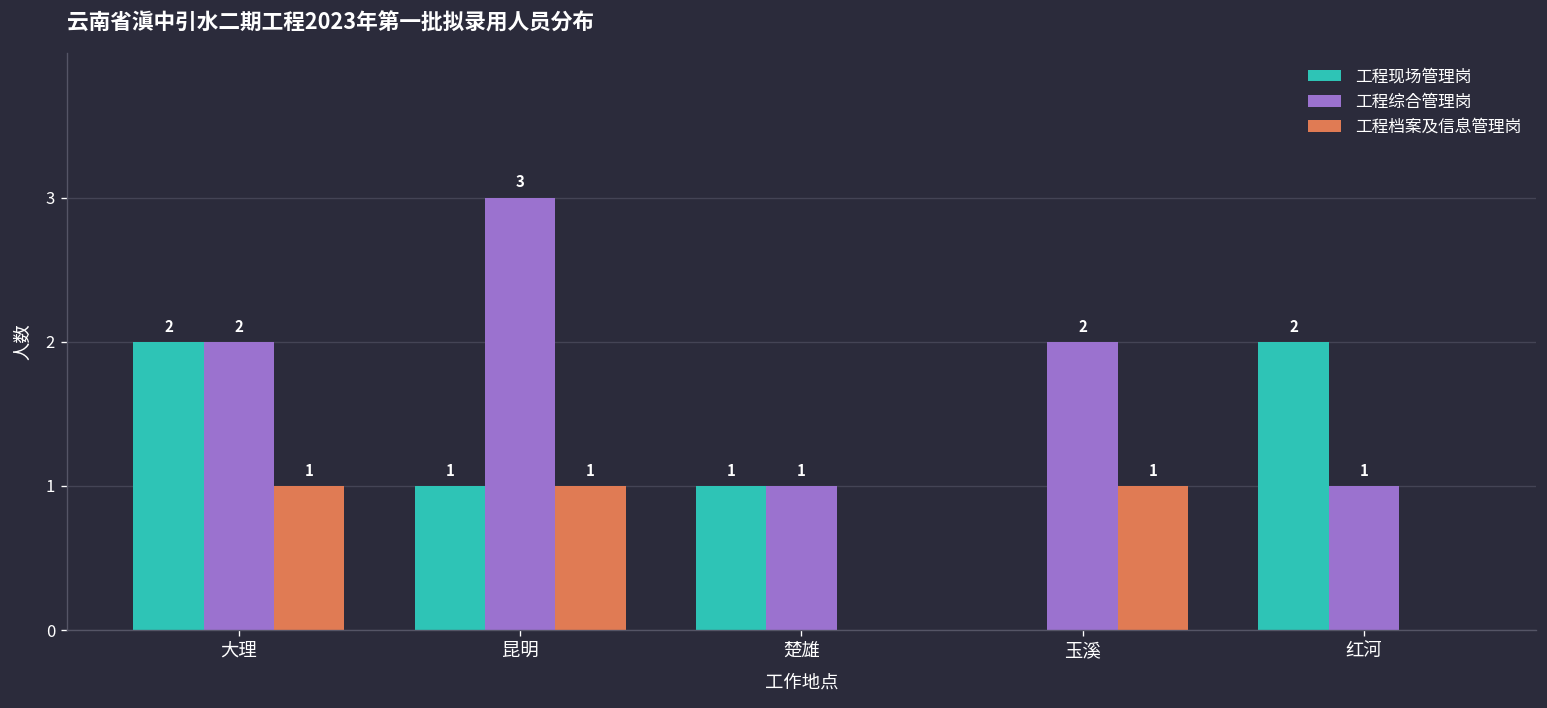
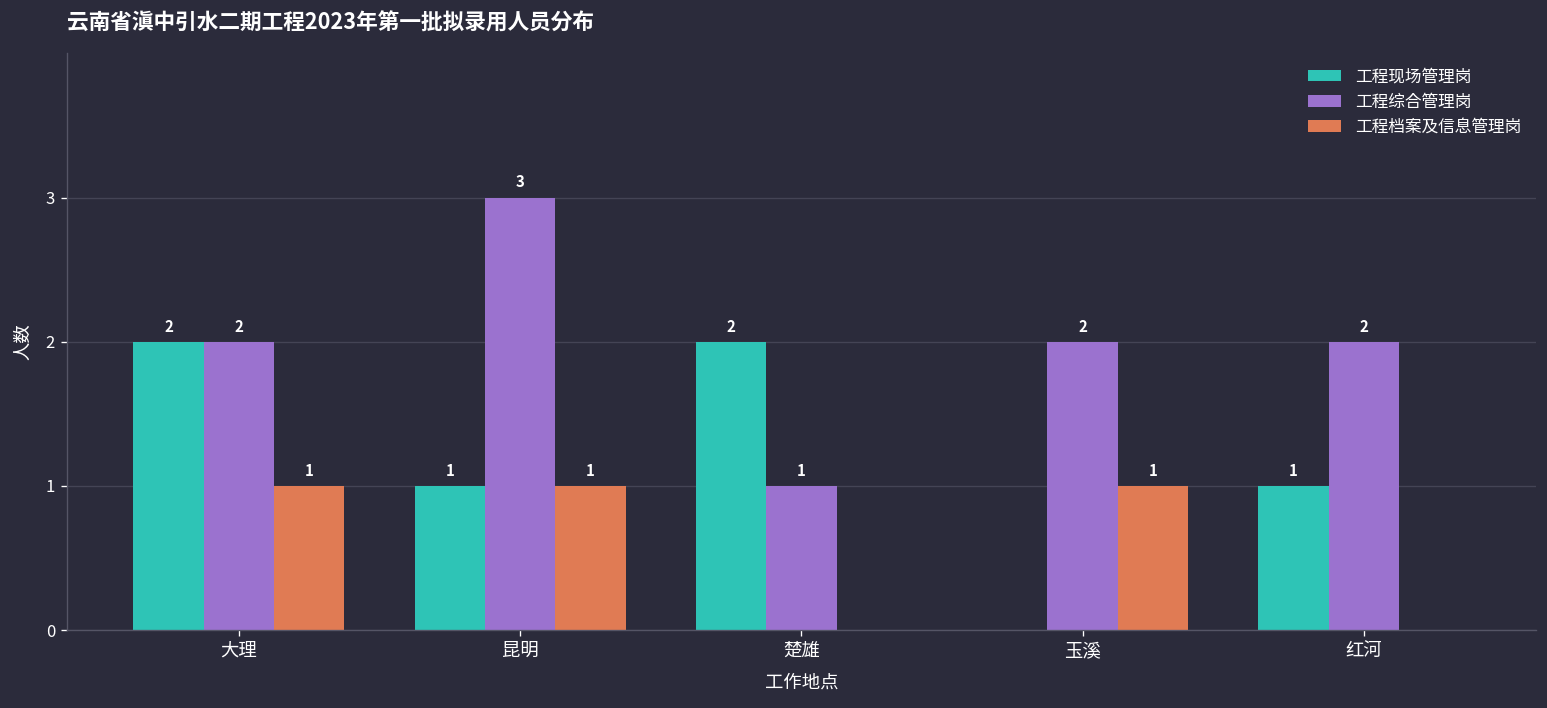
工程现场管理岗, 楚雄: 1 -> 2
工程现场管理岗, 红河: 2 -> 1
工程综合管理岗, 红河: 1 -> 2
